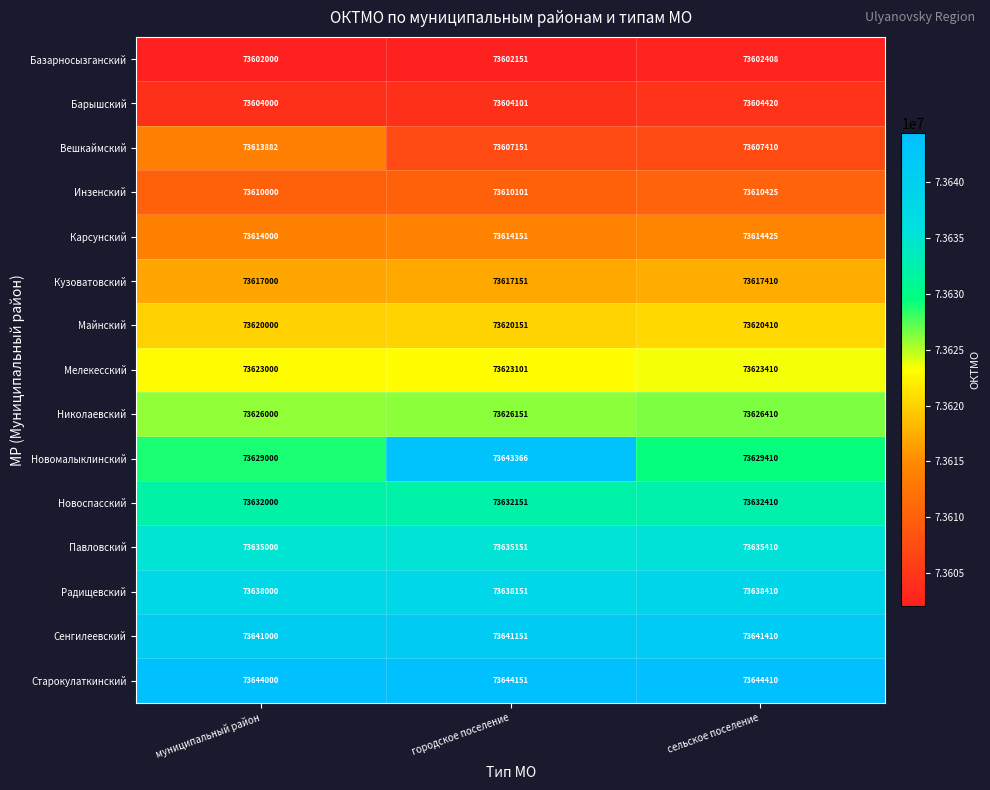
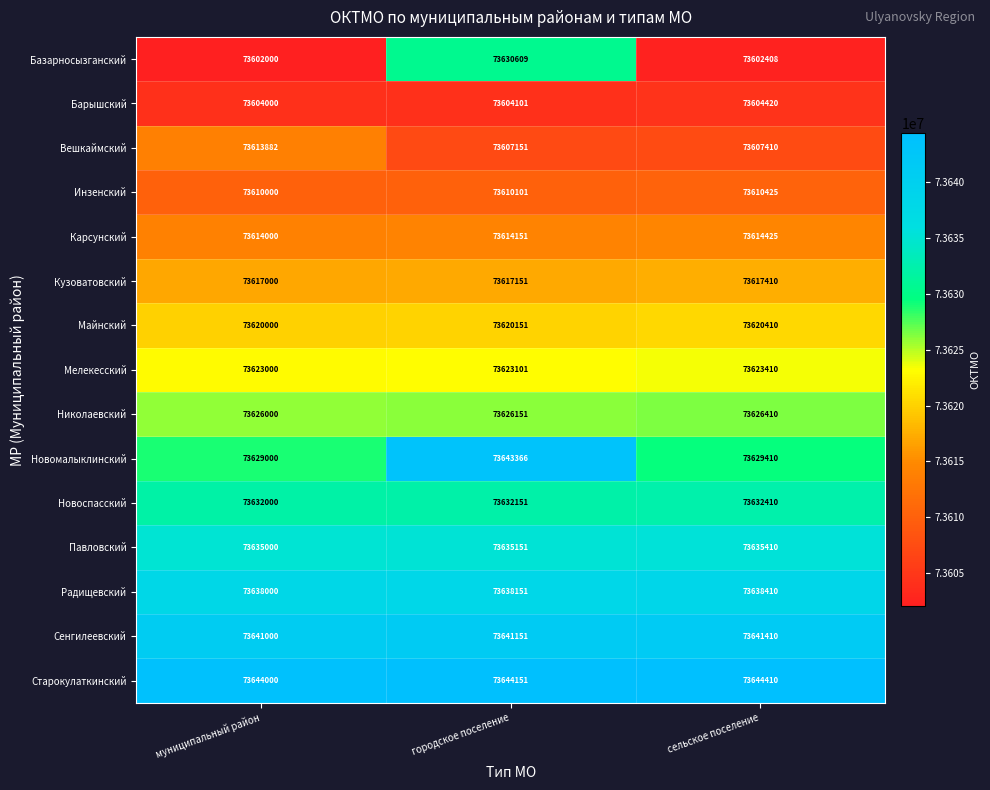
Базарносызганский, городское поселение: 73602151 -> 73630609
